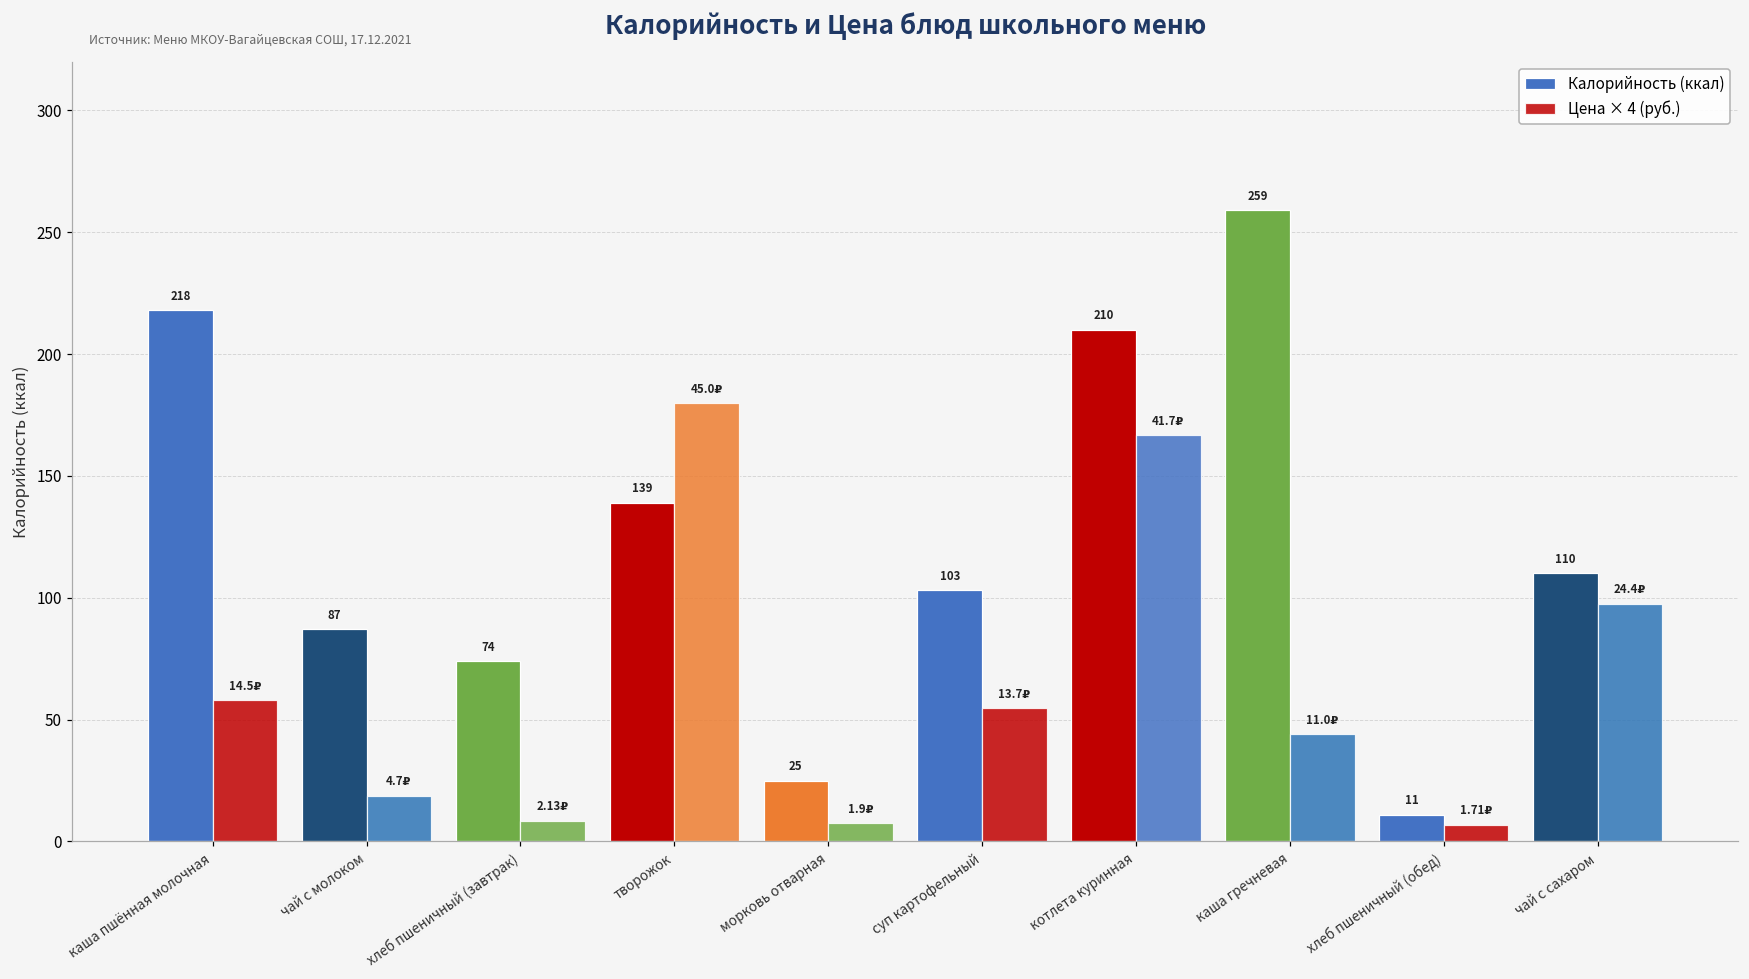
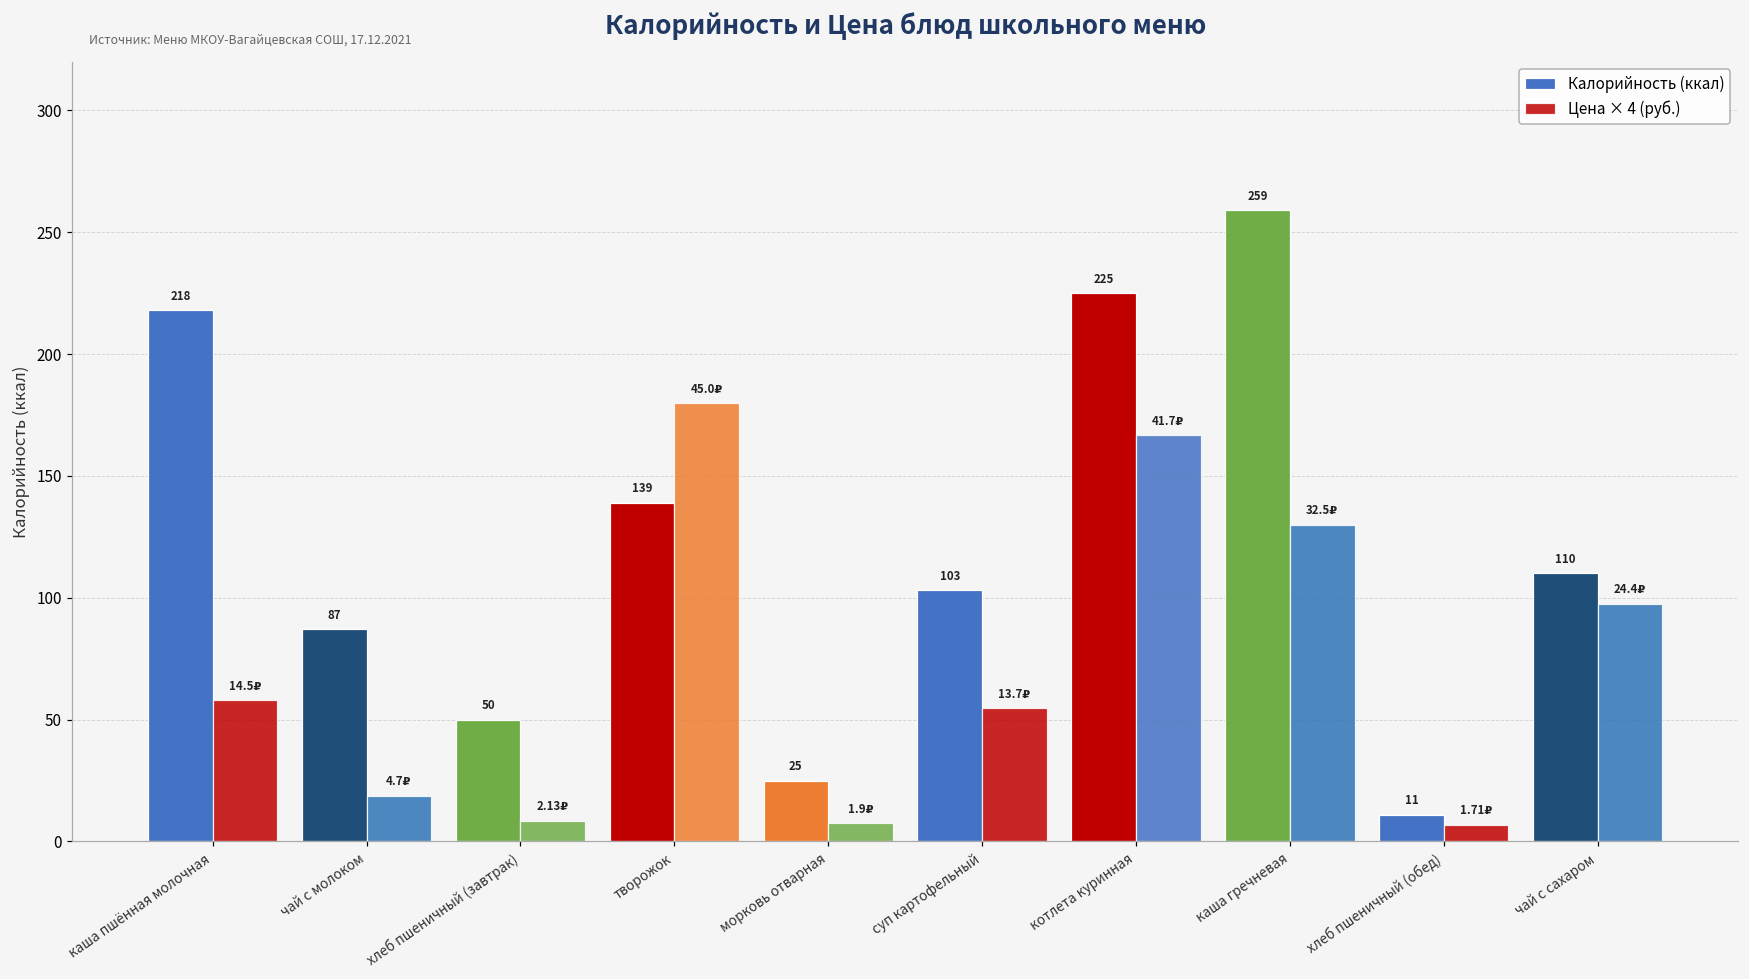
Калорийность (ккал), хлеб пшеничный (завтрак): 74 -> 50
Калорийность (ккал), котлета куринная: 210 -> 225
Цена × 4 (руб.), каша гречневая: 11.0₽ -> 32.5₽
